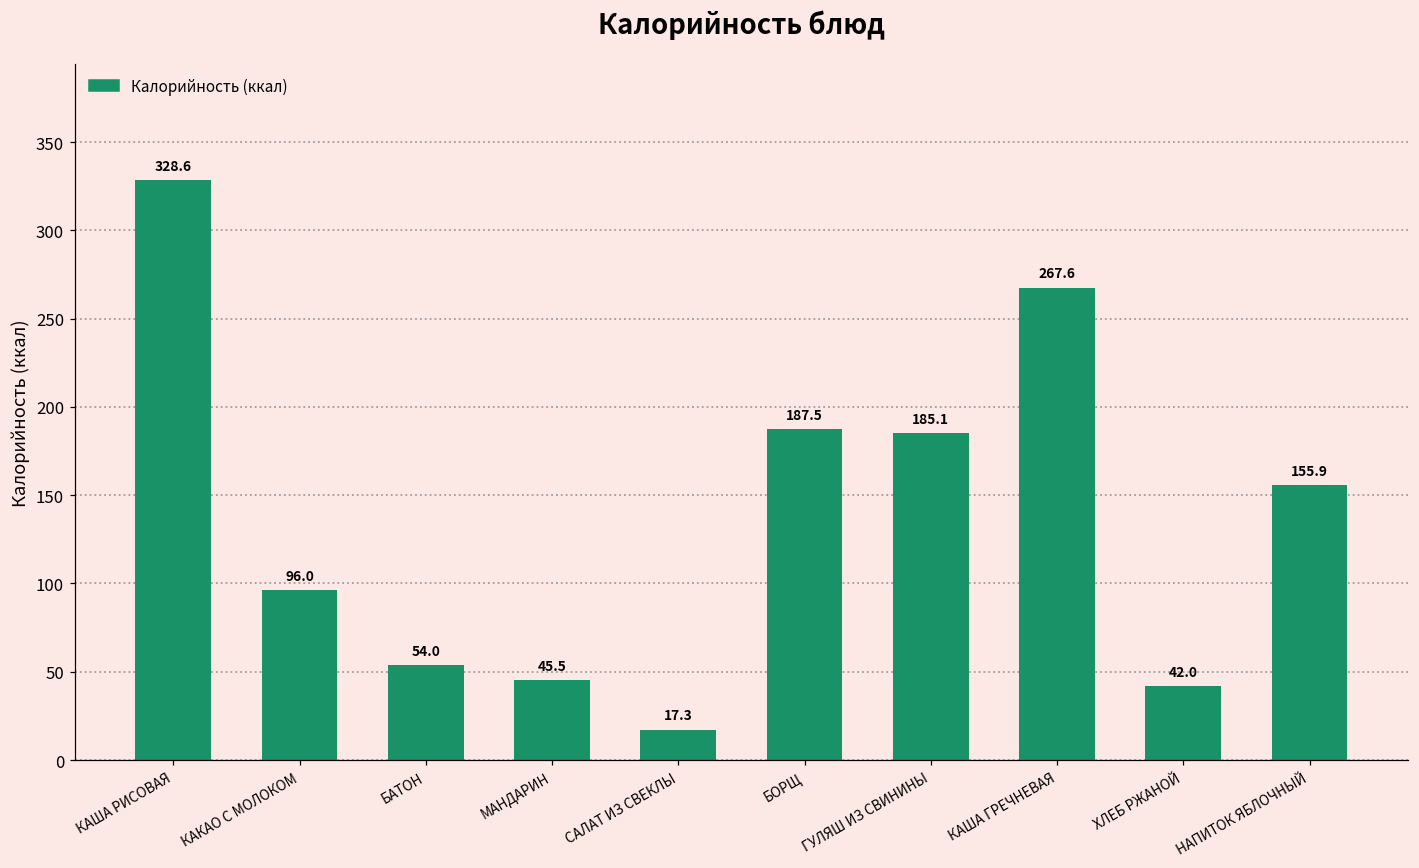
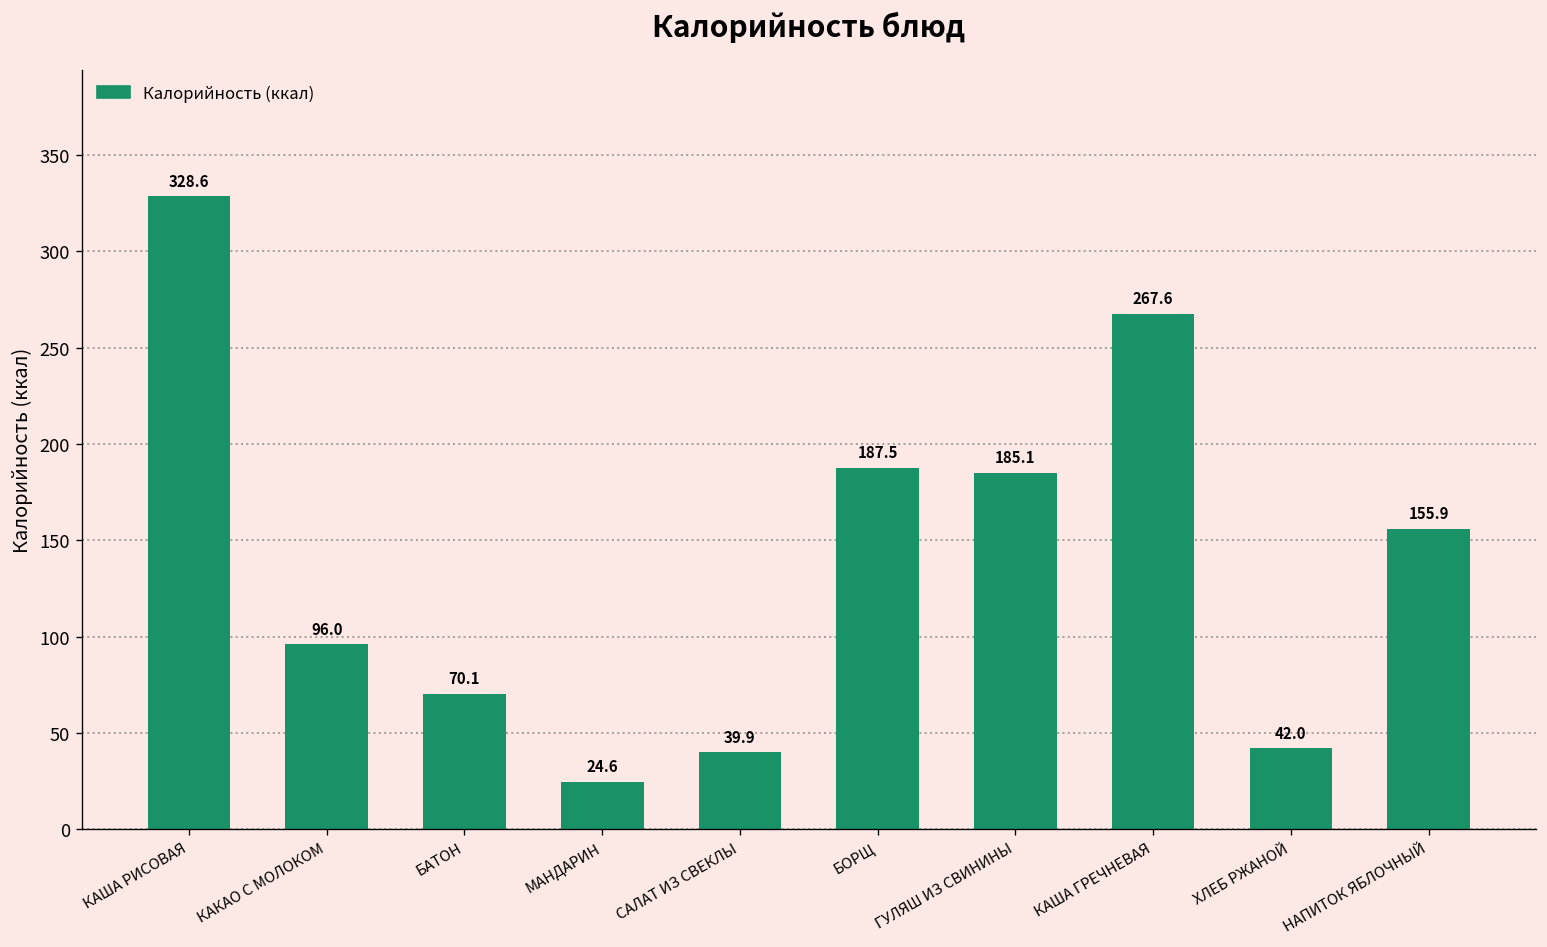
БАТОН: 54.0 -> 70.1
МАНДАРИН: 45.5 -> 24.6
САЛАТ ИЗ СВЕКЛЫ: 17.3 -> 39.9
